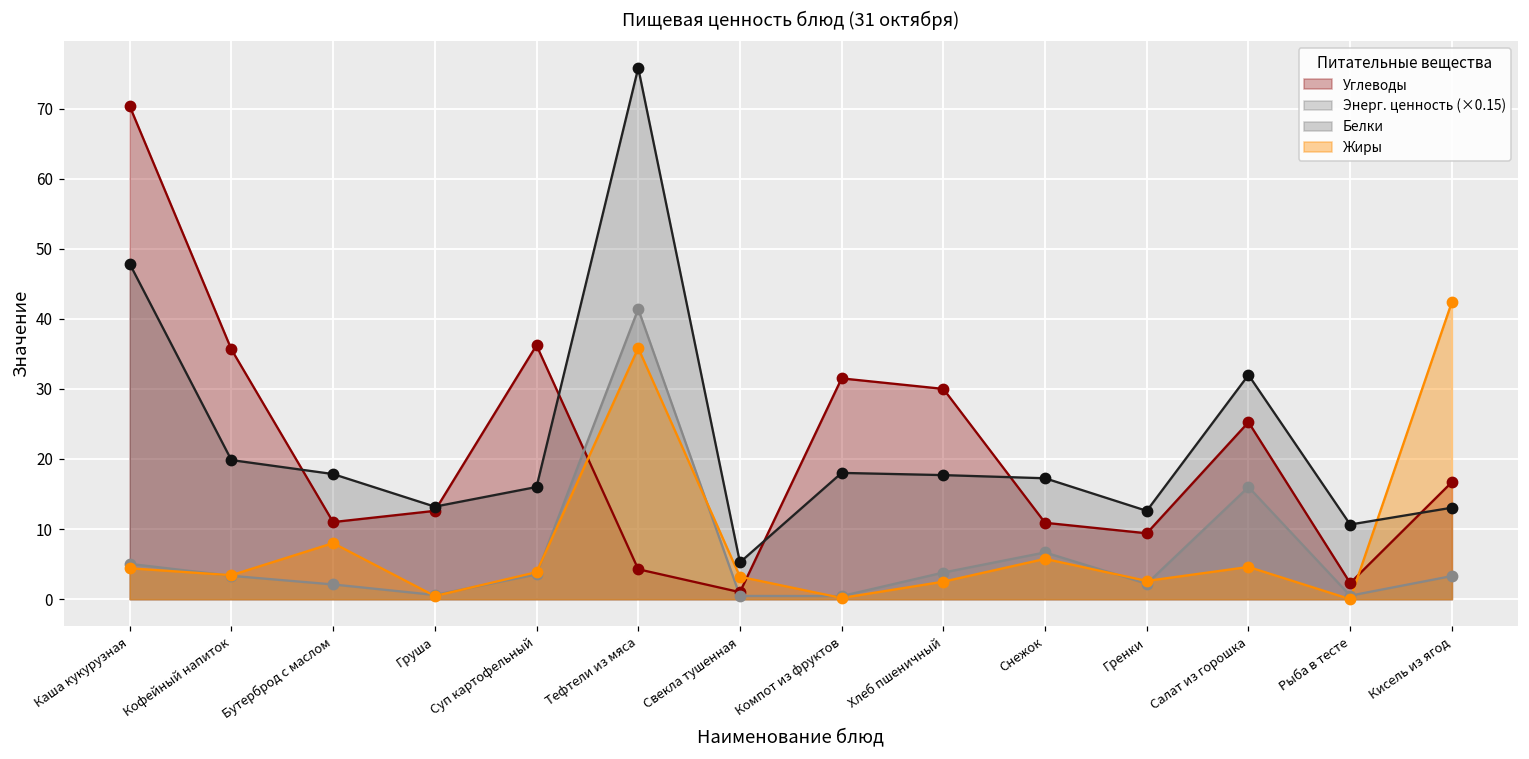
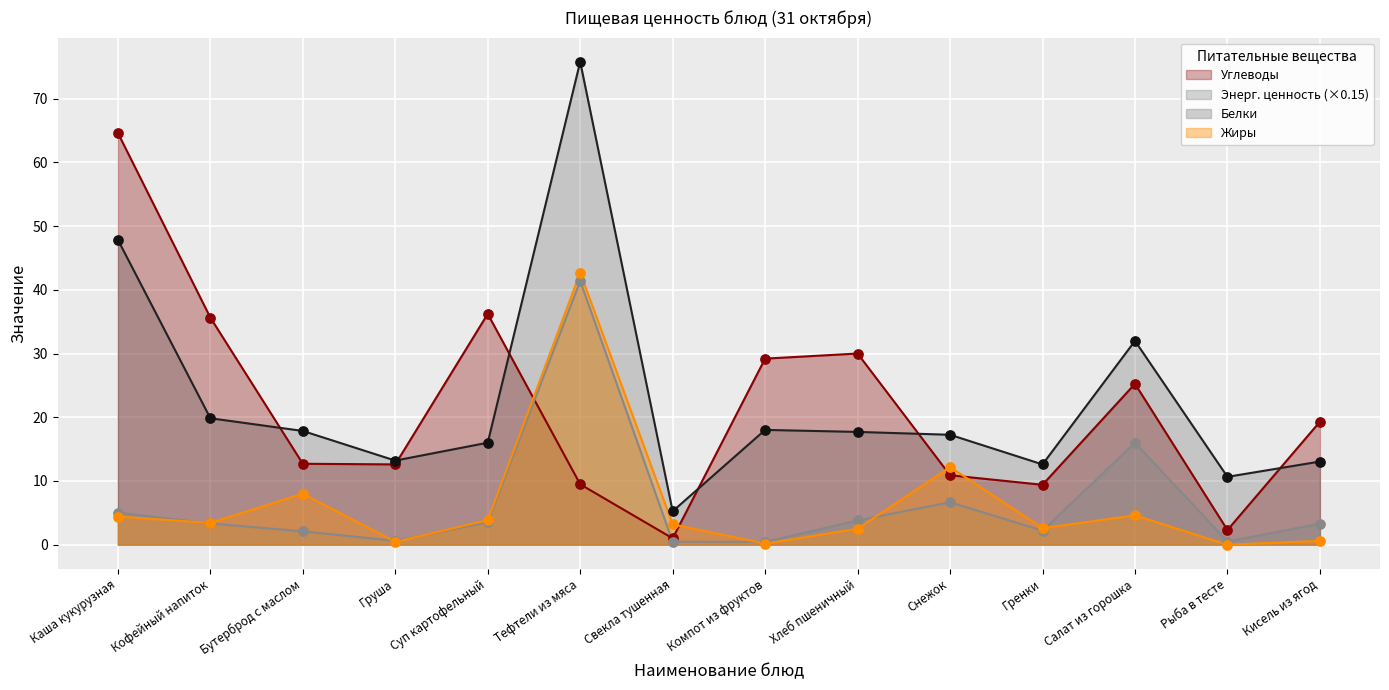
Углеводы, Каша кукурузная: 70 -> 65
Углеводы, Бутерброд с маслом: 11 -> 13
Углеводы, Тефтели из мяса: 4 -> 9
Жиры, Тефтели из мяса: 36 -> 43
Углеводы, Компот из фруктов: 32 -> 29
Жиры, Снежок: 6 -> 12
Углеводы, Кисель из ягод: 17 -> 19
Жиры, Кисель из ягод: 42 -> 1
